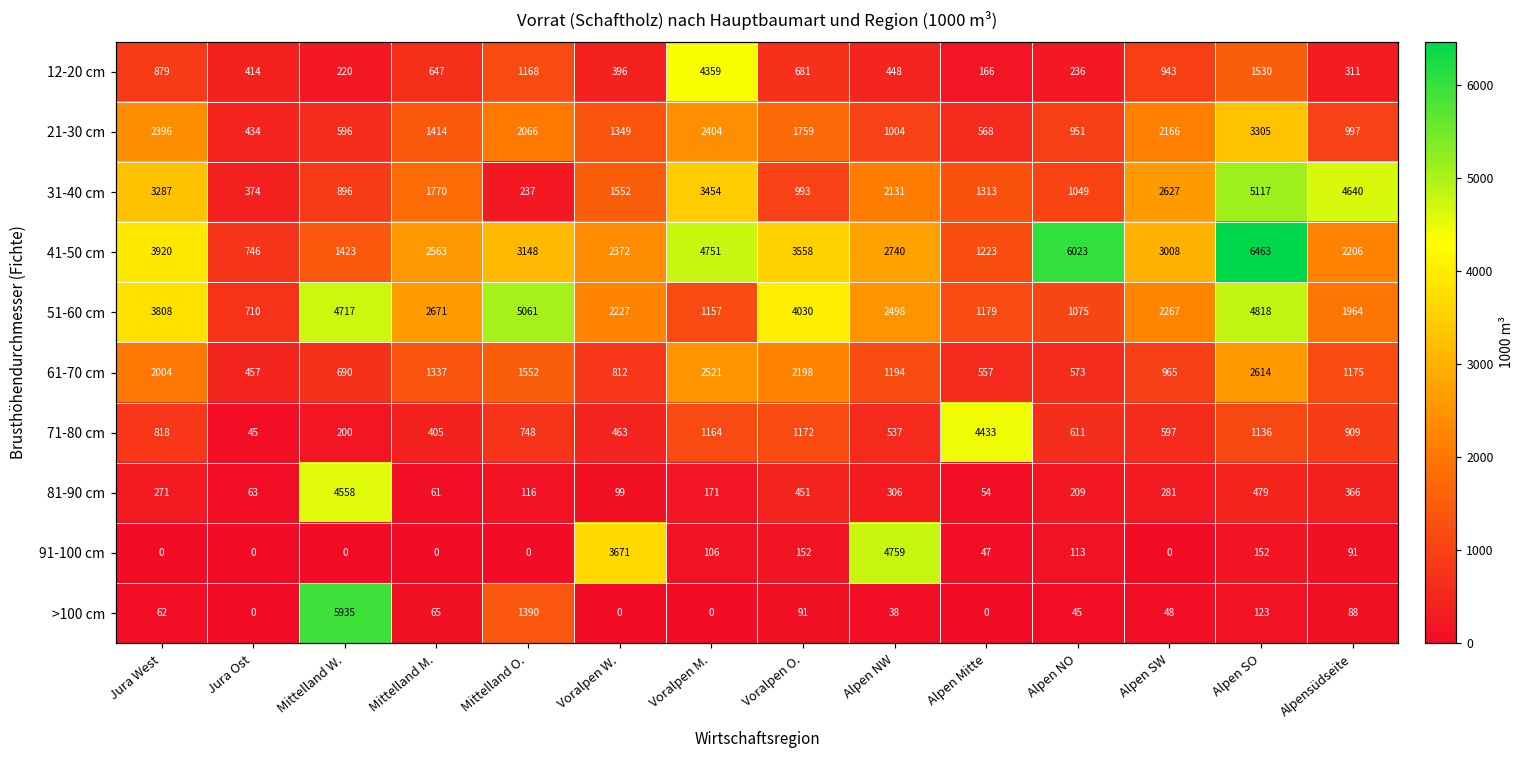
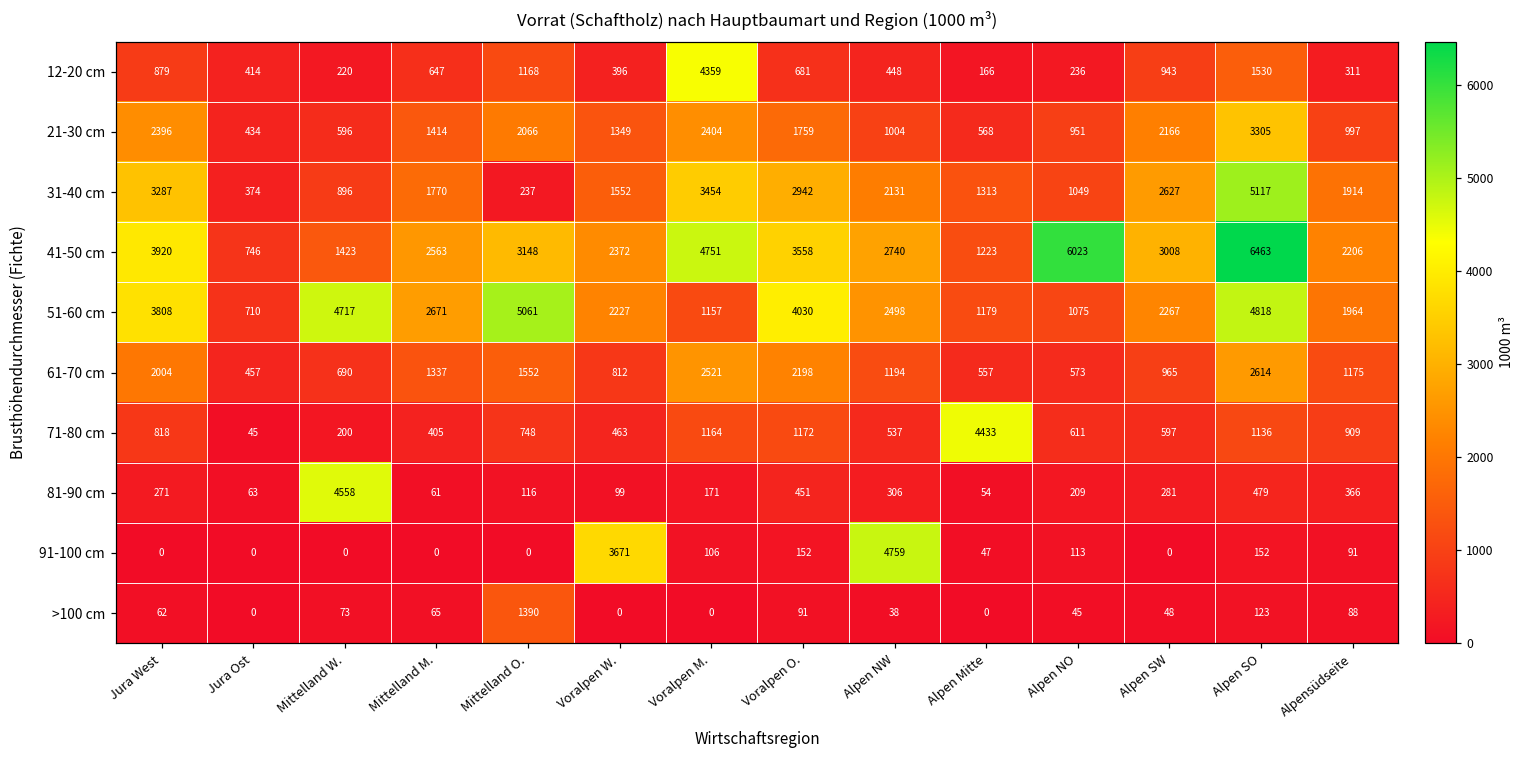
31-40 cm, Voralpen O.: 993 -> 2942
31-40 cm, Alpensüdseite: 4640 -> 1914
>100 cm, Mittelland W.: 5935 -> 73
